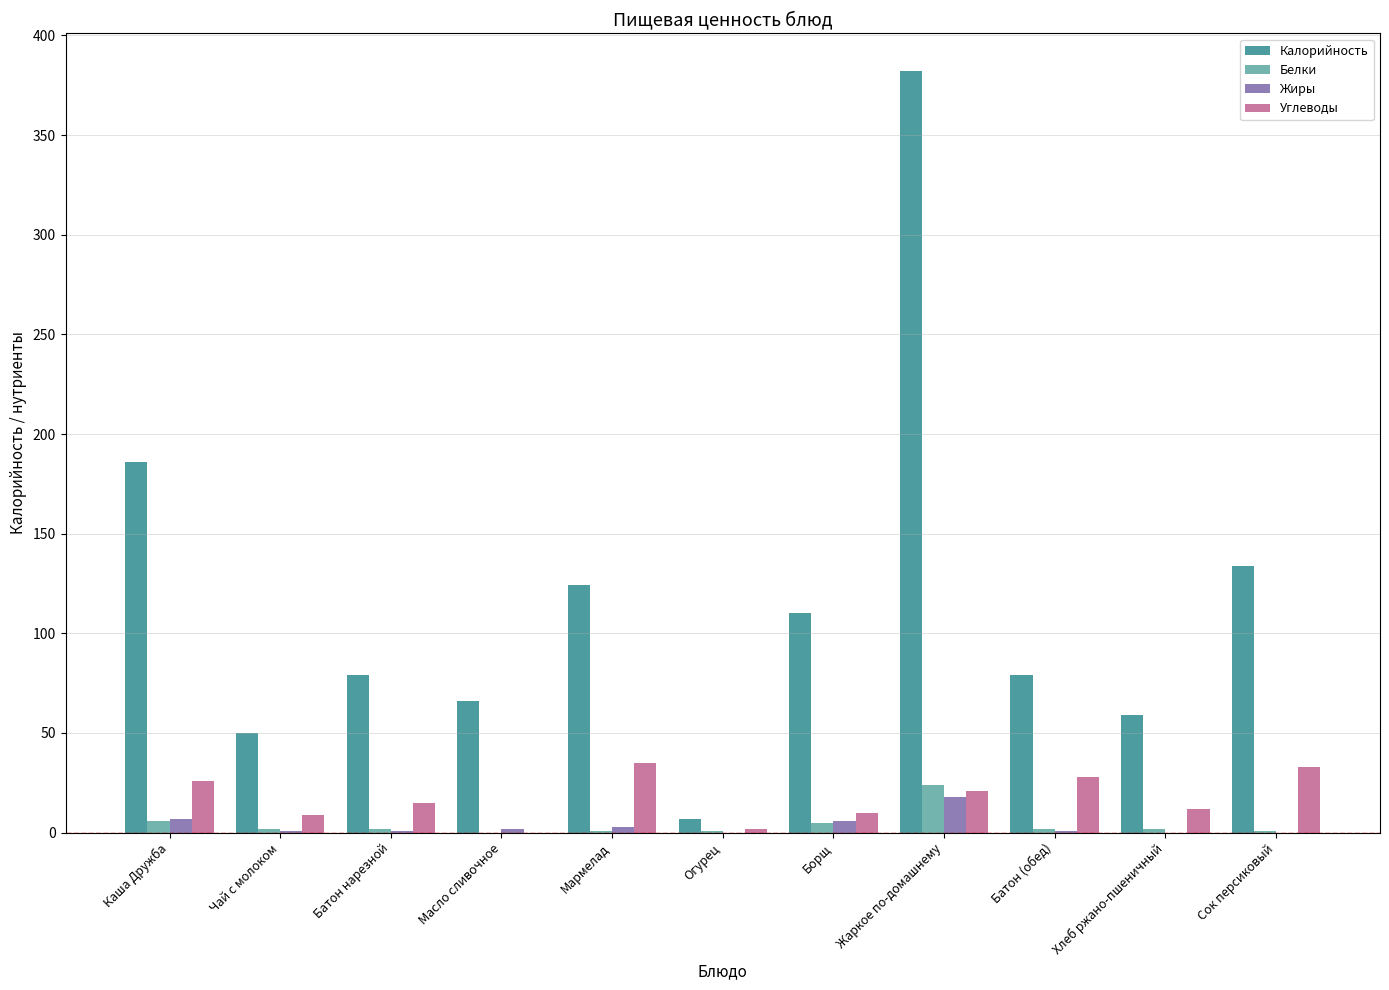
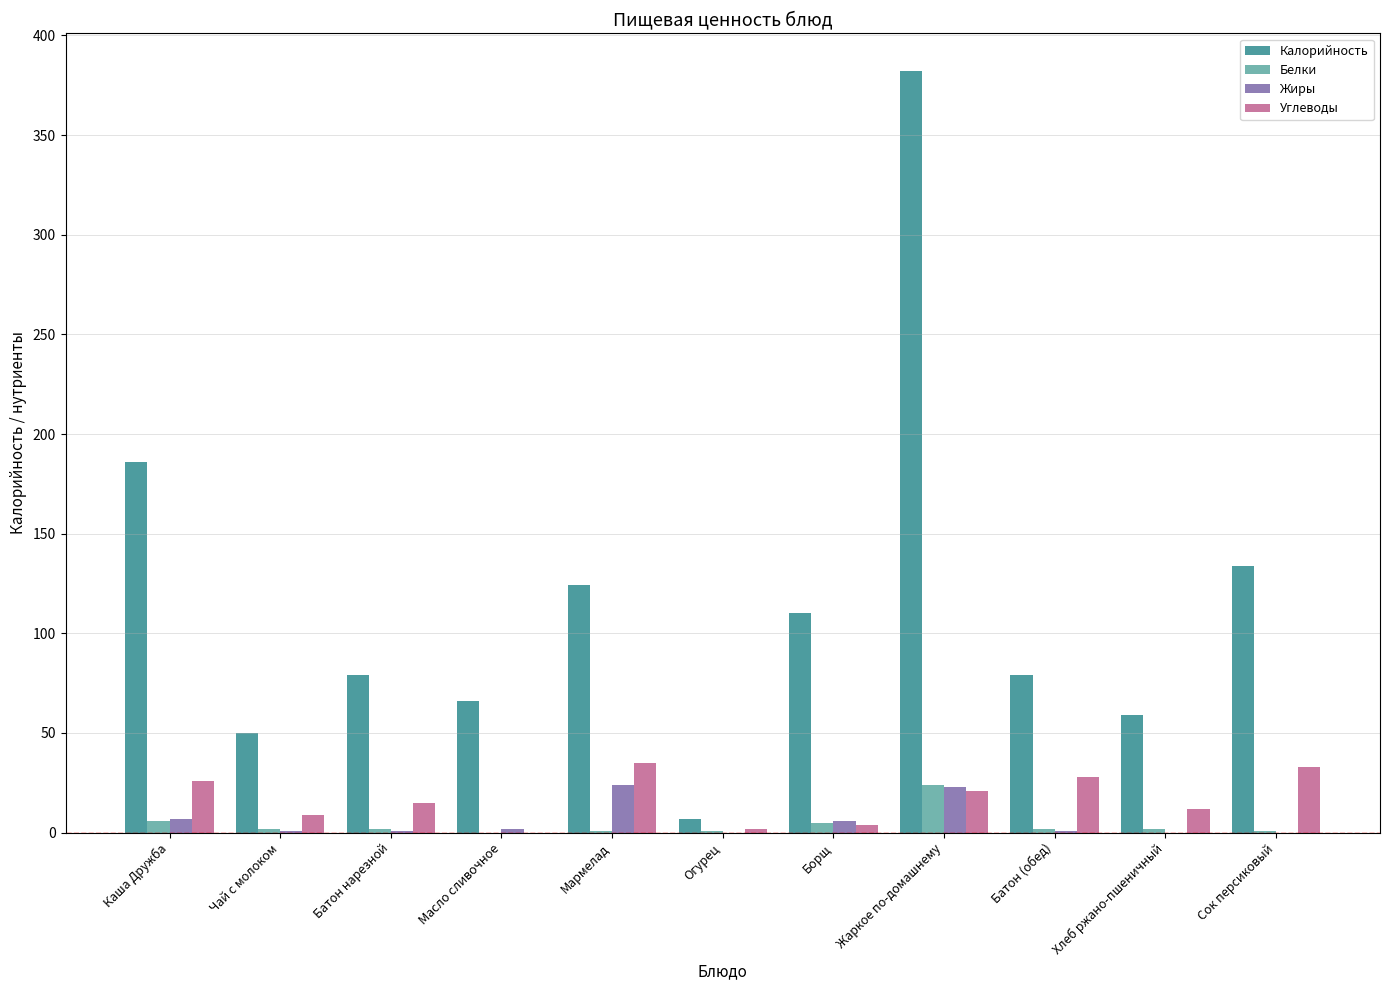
Жиры, Мармелад: 3 -> 24
Углеводы, Борщ: 10 -> 4
Жиры, Жаркое по-домашнему: 18 -> 23
